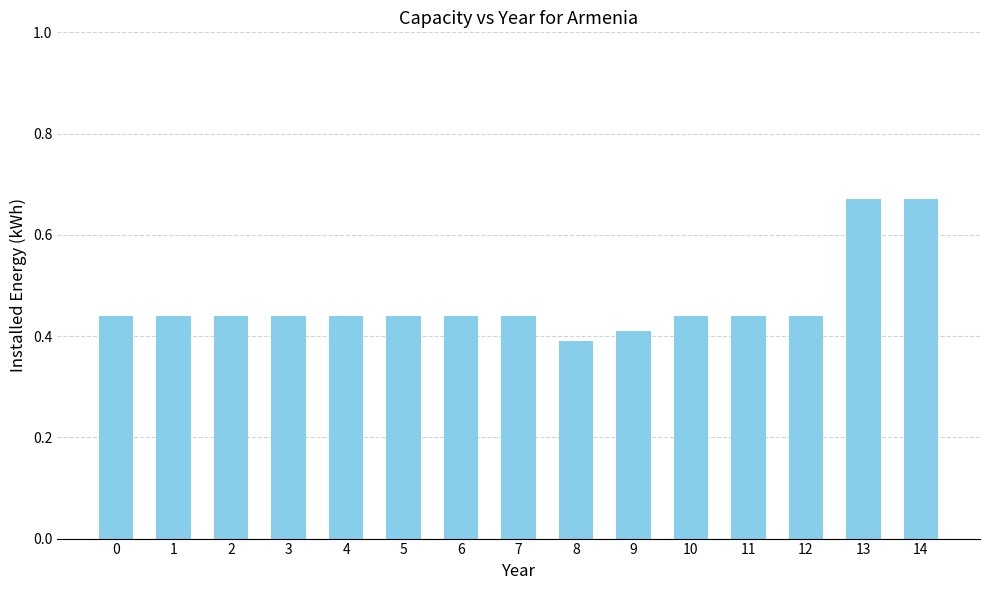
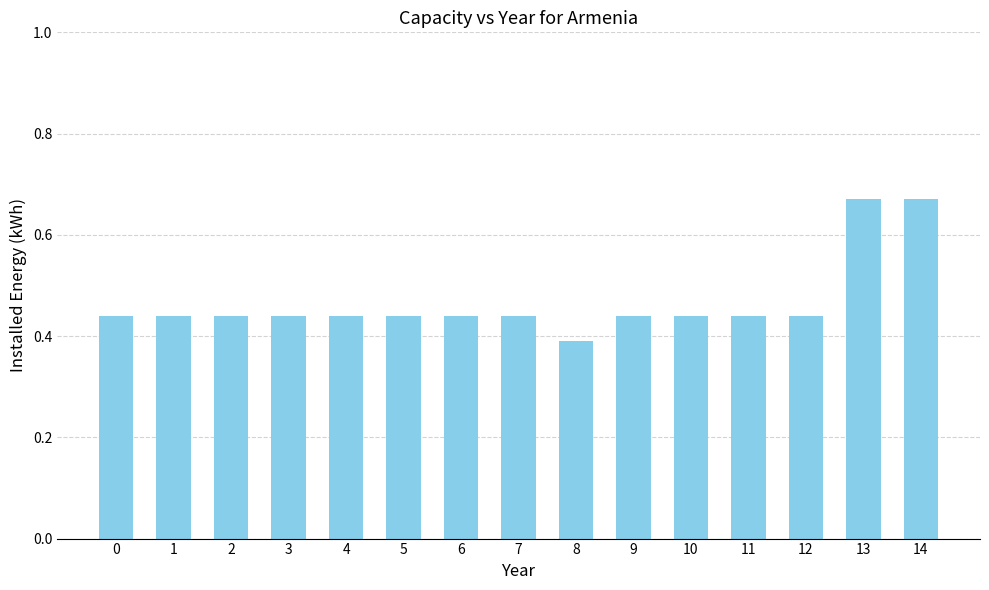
9: 0.41 -> 0.44
